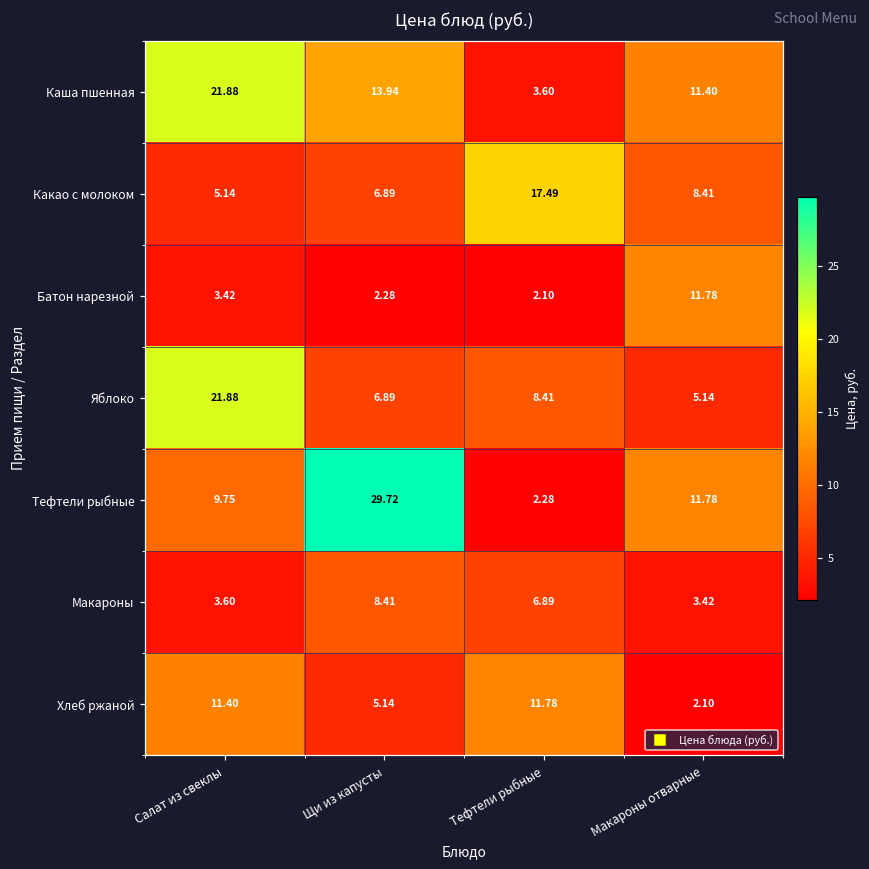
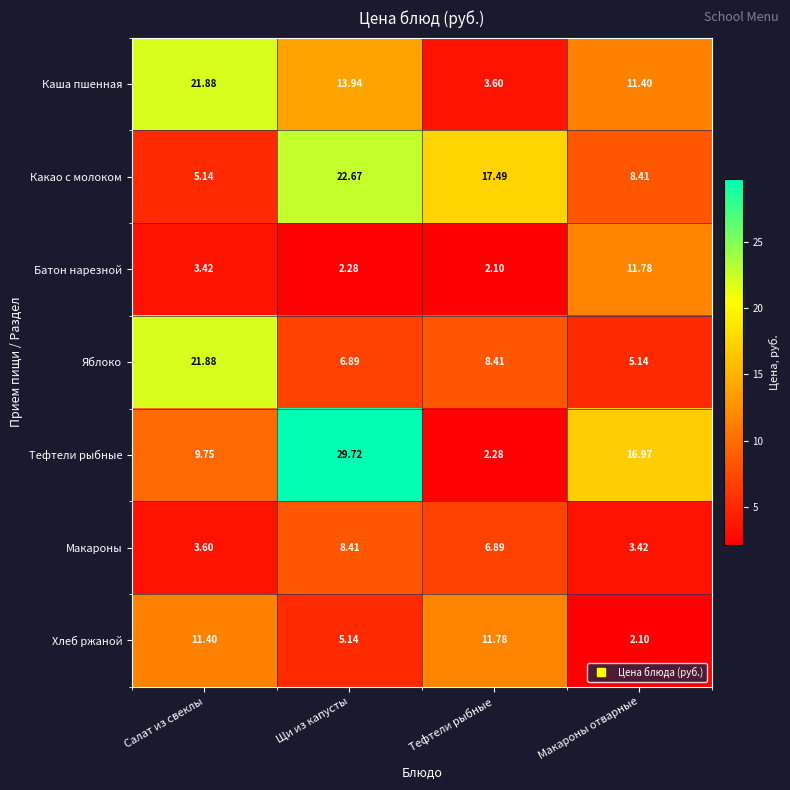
Какао с молоком, Щи из капусты: 6.89 -> 22.67
Тефтели рыбные, Макароны отварные: 11.78 -> 16.97
